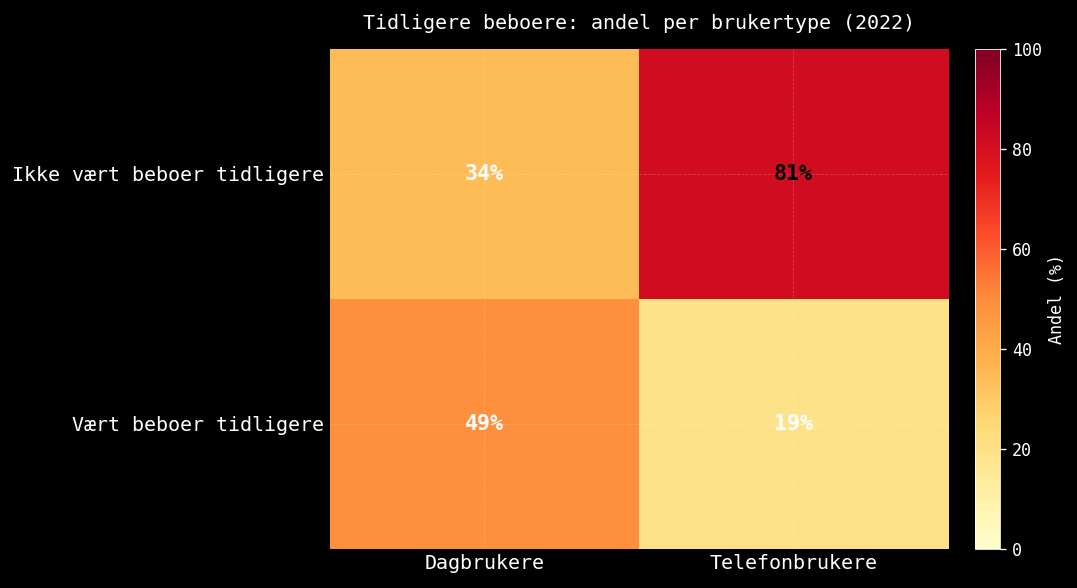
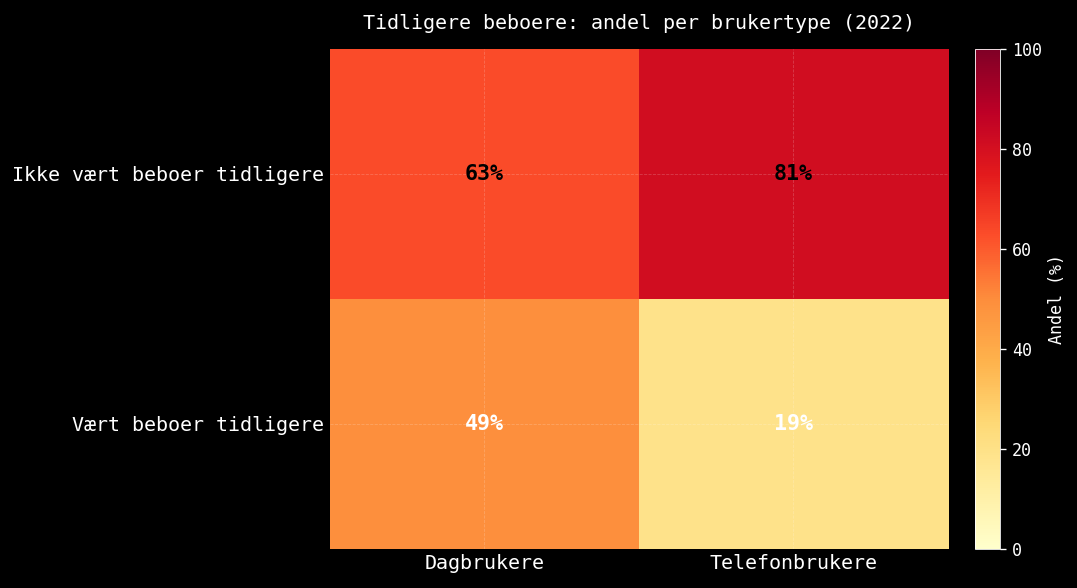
Ikke vært beboer tidligere, Dagbrukere: 34% -> 63%
